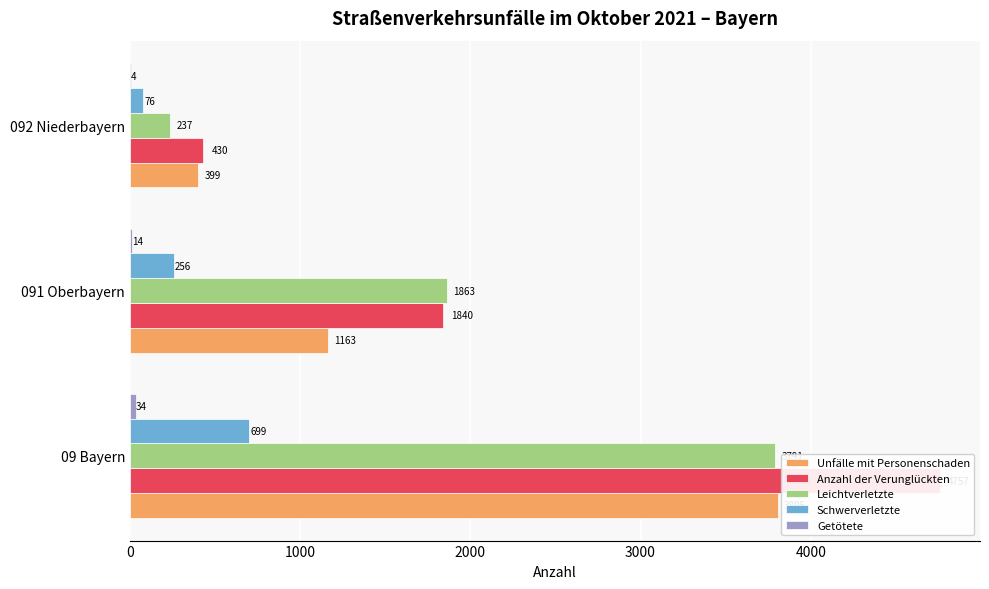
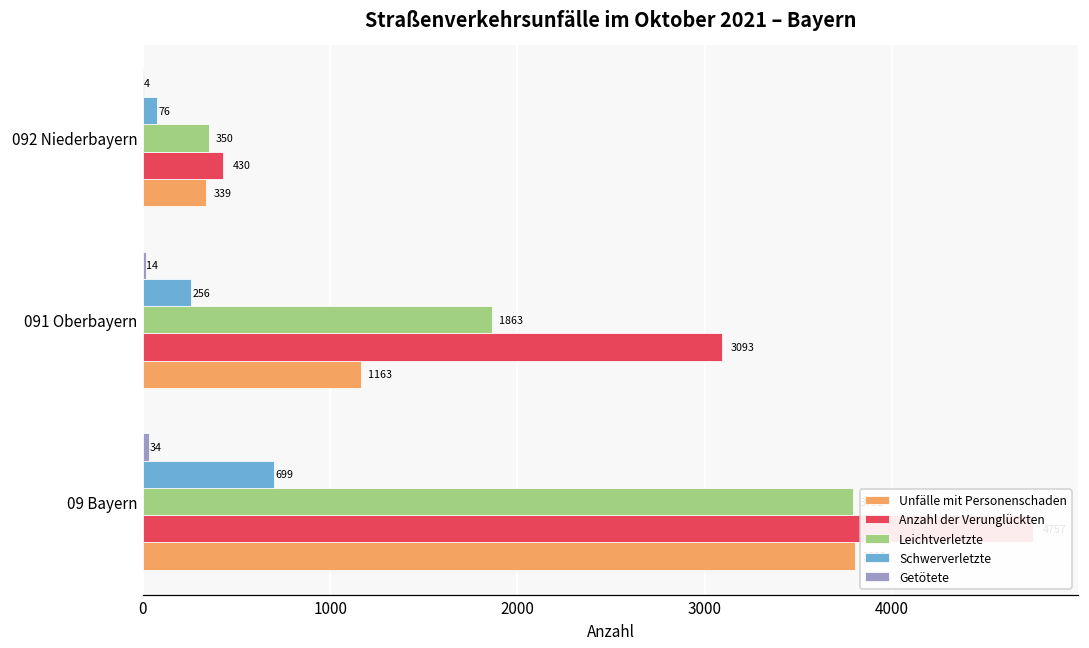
Leichtverletzte, 092 Niederbayern: 237 -> 350
Unfälle mit Personenschaden, 092 Niederbayern: 399 -> 339
Anzahl der Verunglückten, 091 Oberbayern: 1840 -> 3093
